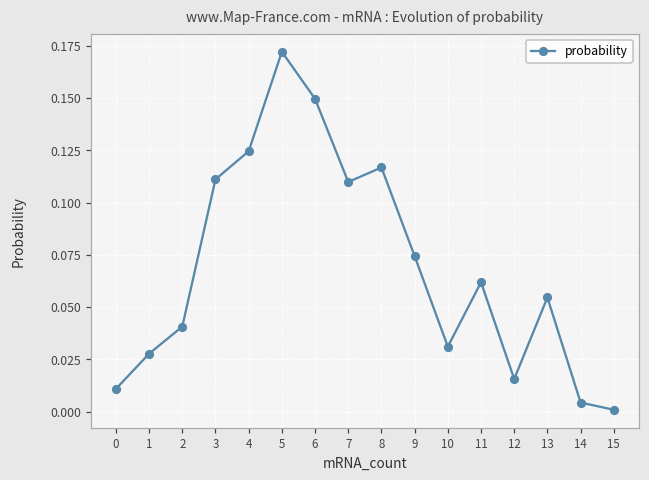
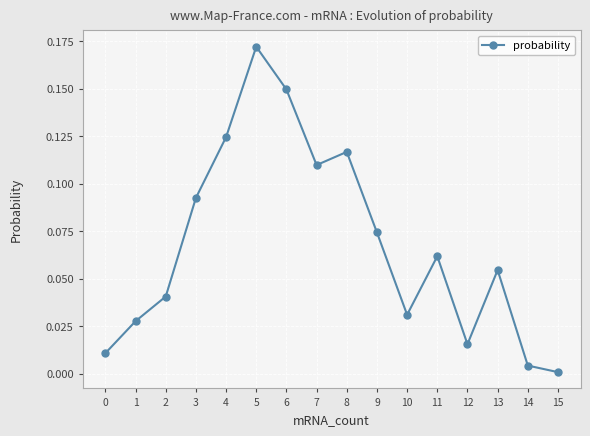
3: 0.111 -> 0.093
